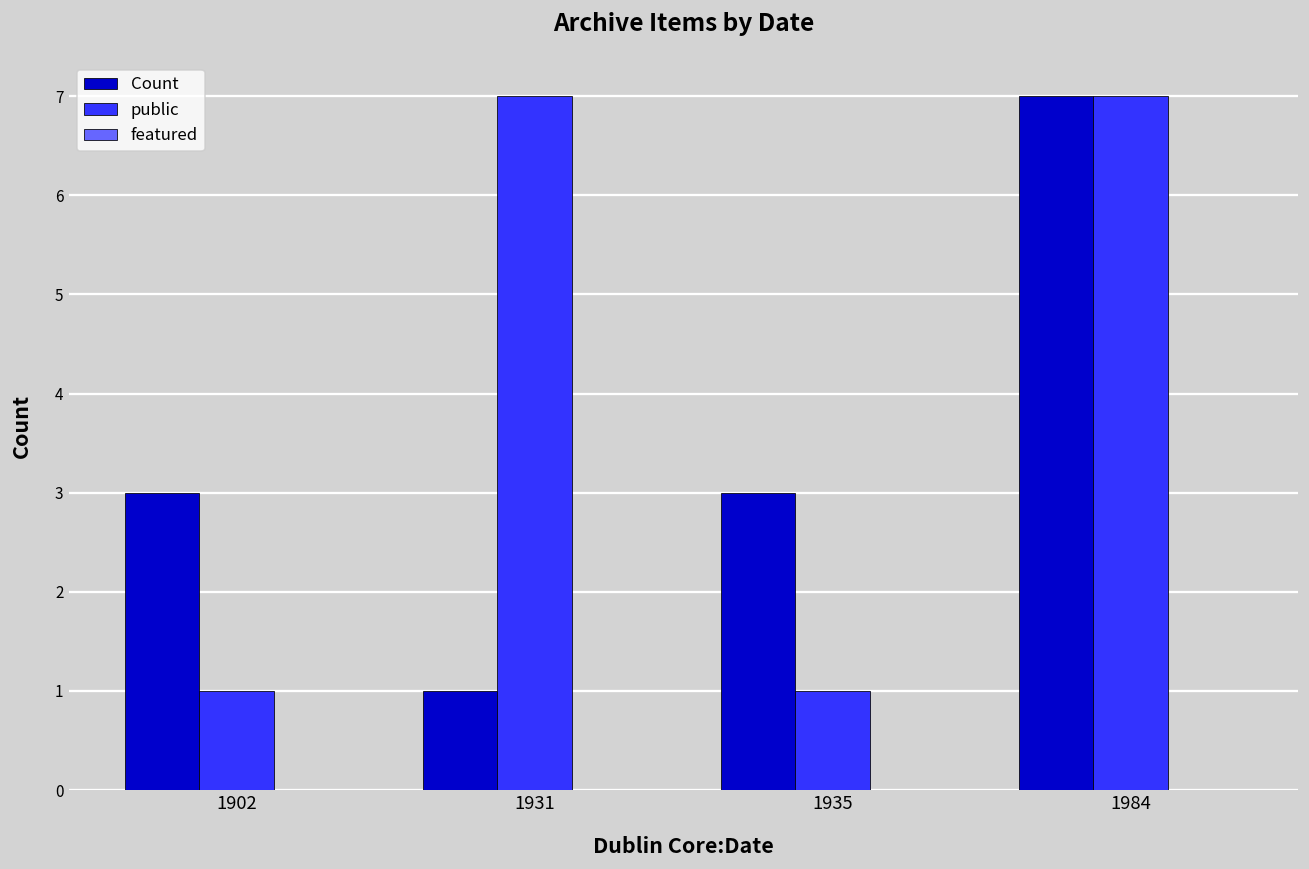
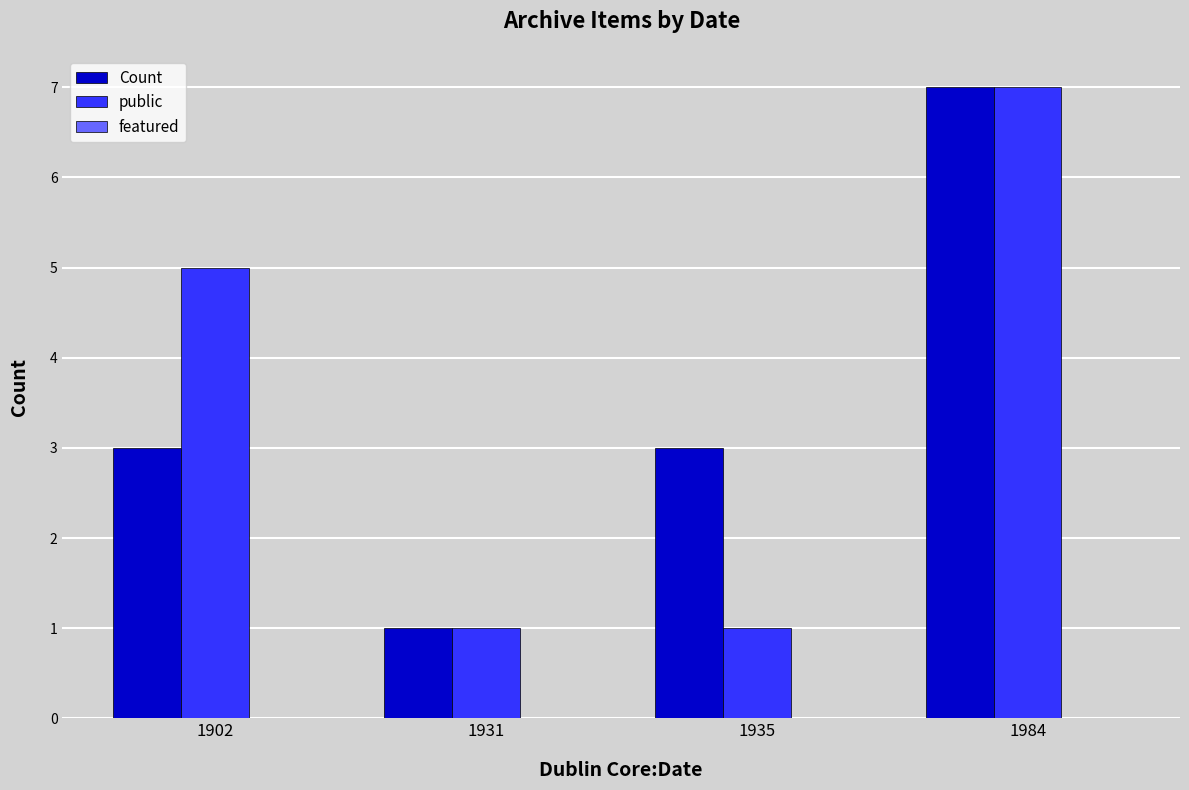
public, 1902: 1 -> 5
public, 1931: 7 -> 1
